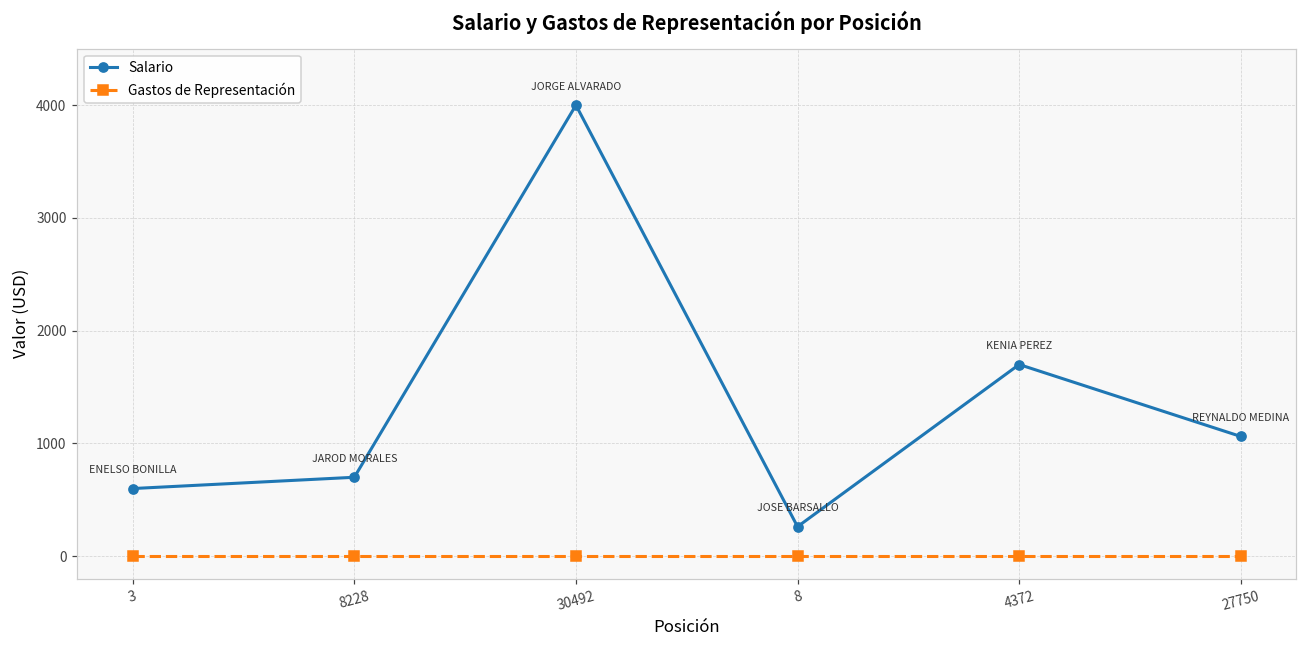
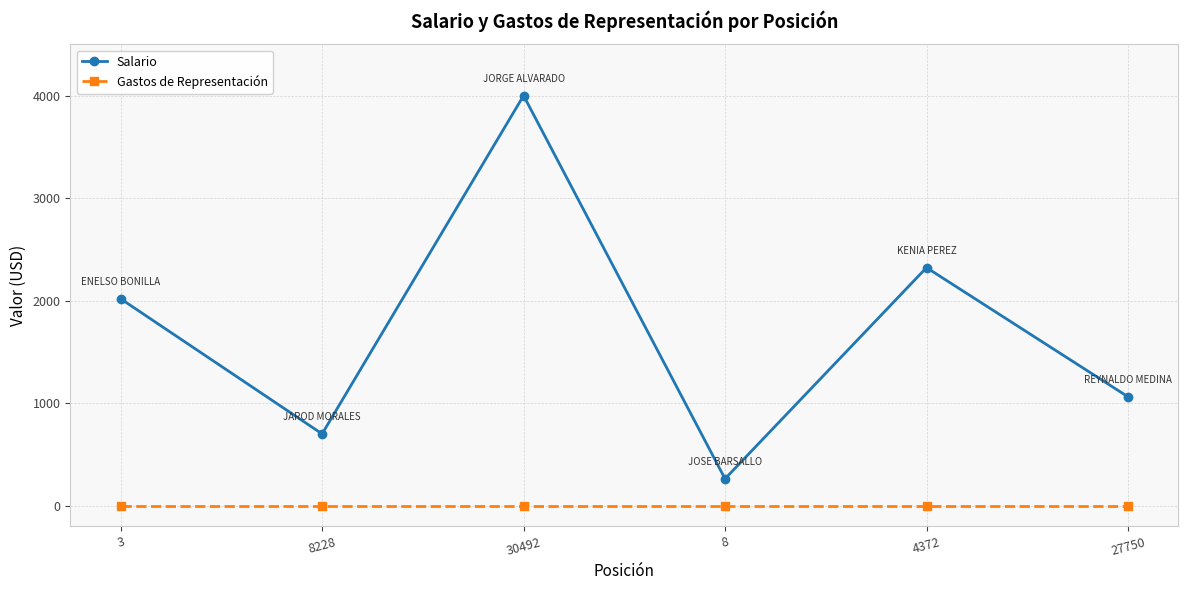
Salario, 3: 600 -> 2020
Salario, 4372: 1700 -> 2320
